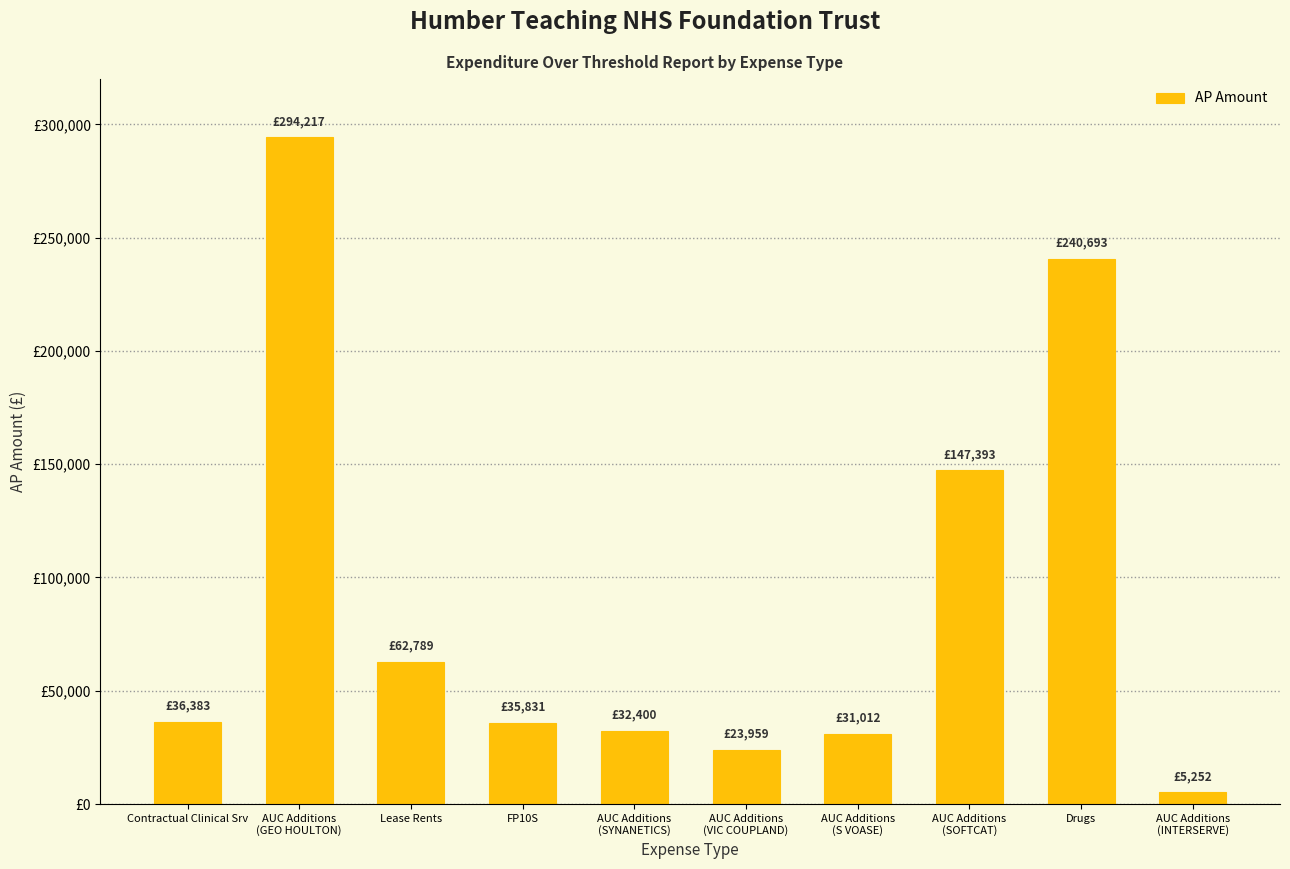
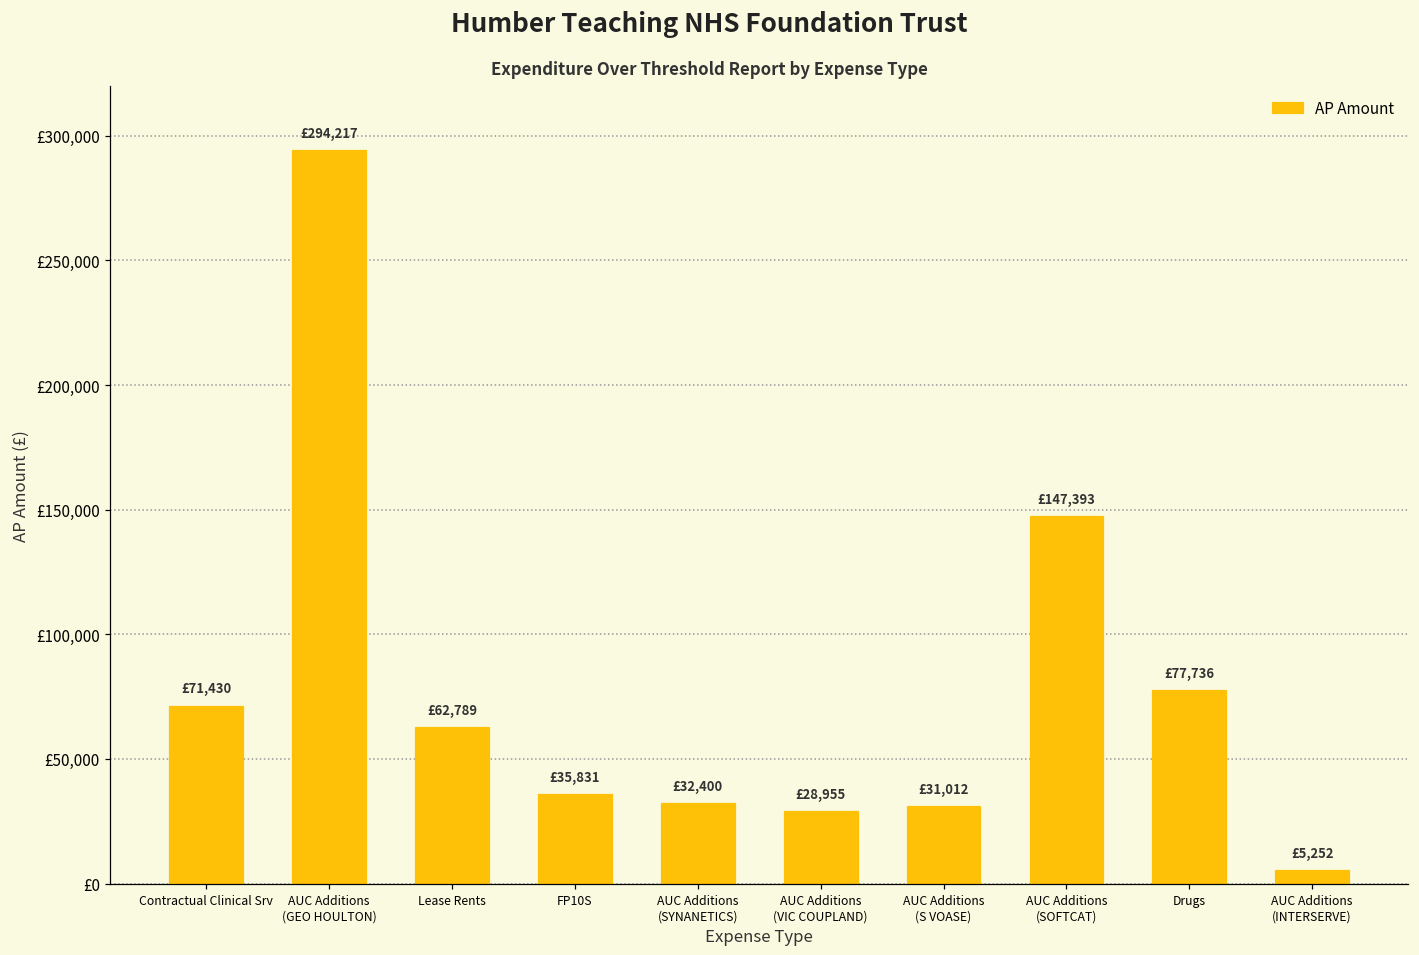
Contractual Clinical Srv: £36,383 -> £71,430
AUC Additions (VIC COUPLAND): £23,959 -> £28,955
Drugs: £240,693 -> £77,736
